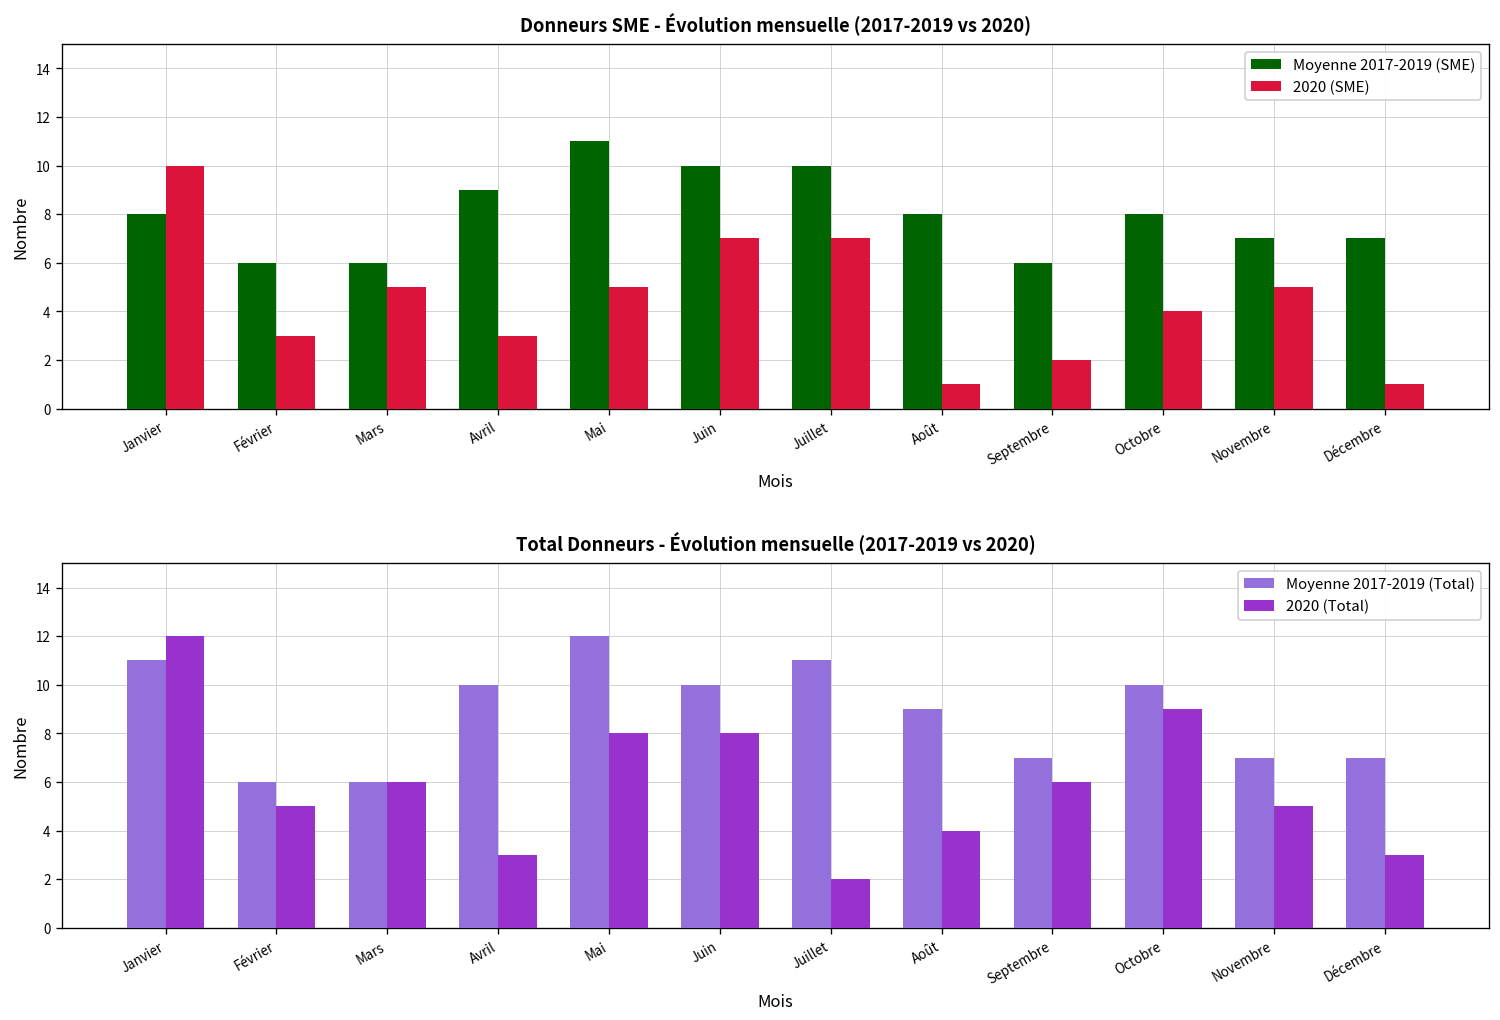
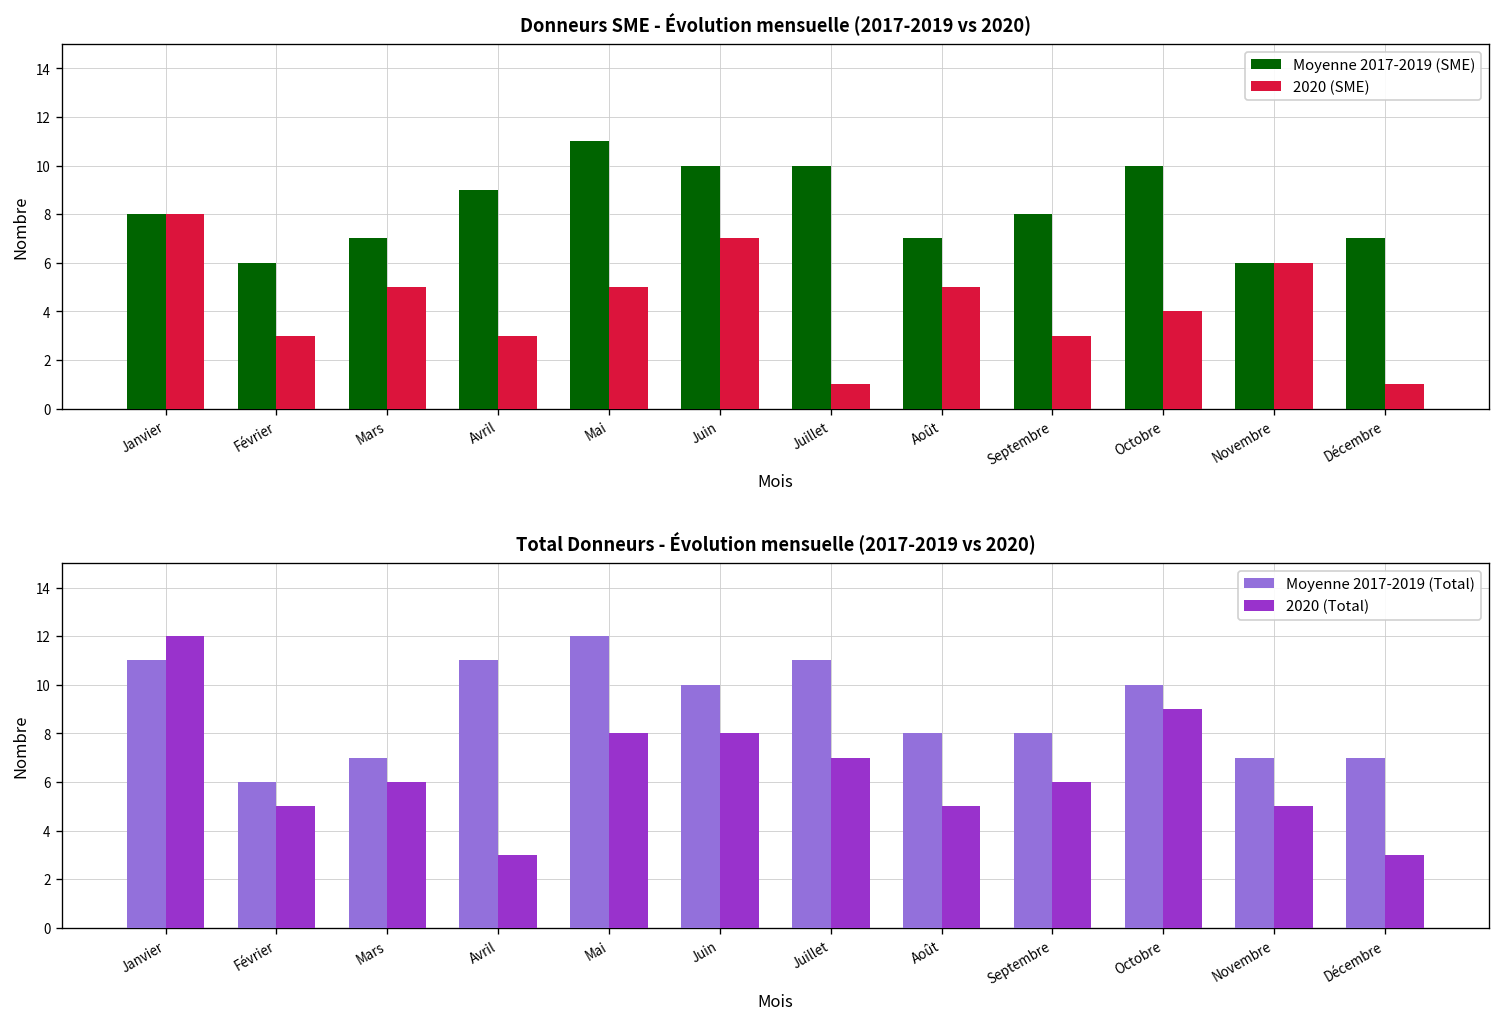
Donneurs SME - Évolution mensuelle (2017-2019 vs 2020), 2020 (SME), Janvier: 10 -> 8
Donneurs SME - Évolution mensuelle (2017-2019 vs 2020), Moyenne 2017-2019 (SME), Mars: 6 -> 7
Donneurs SME - Évolution mensuelle (2017-2019 vs 2020), 2020 (SME), Juillet: 7 -> 1
Donneurs SME - Évolution mensuelle (2017-2019 vs 2020), Moyenne 2017-2019 (SME), Août: 8 -> 7
Donneurs SME - Évolution mensuelle (2017-2019 vs 2020), 2020 (SME), Août: 1 -> 5
Donneurs SME - Évolution mensuelle (2017-2019 vs 2020), Moyenne 2017-2019 (SME), Septembre: 6 -> 8
Donneurs SME - Évolution mensuelle (2017-2019 vs 2020), 2020 (SME), Septembre: 2 -> 3
Donneurs SME - Évolution mensuelle (2017-2019 vs 2020), Moyenne 2017-2019 (SME), Octobre: 8 -> 10
Donneurs SME - Évolution mensuelle (2017-2019 vs 2020), Moyenne 2017-2019 (SME), Novembre: 7 -> 6
Donneurs SME - Évolution mensuelle (2017-2019 vs 2020), 2020 (SME), Novembre: 5 -> 6
Total Donneurs - Évolution mensuelle (2017-2019 vs 2020), Moyenne 2017-2019 (Total), Mars: 6 -> 7
Total Donneurs - Évolution mensuelle (2017-2019 vs 2020), Moyenne 2017-2019 (Total), Avril: 10 -> 11
Total Donneurs - Évolution mensuelle (2017-2019 vs 2020), 2020 (Total), Juillet: 2 -> 7
Total Donneurs - Évolution mensuelle (2017-2019 vs 2020), Moyenne 2017-2019 (Total), Août: 9 -> 8
Total Donneurs - Évolution mensuelle (2017-2019 vs 2020), 2020 (Total), Août: 4 -> 5
Total Donneurs - Évolution mensuelle (2017-2019 vs 2020), Moyenne 2017-2019 (Total), Septembre: 7 -> 8
